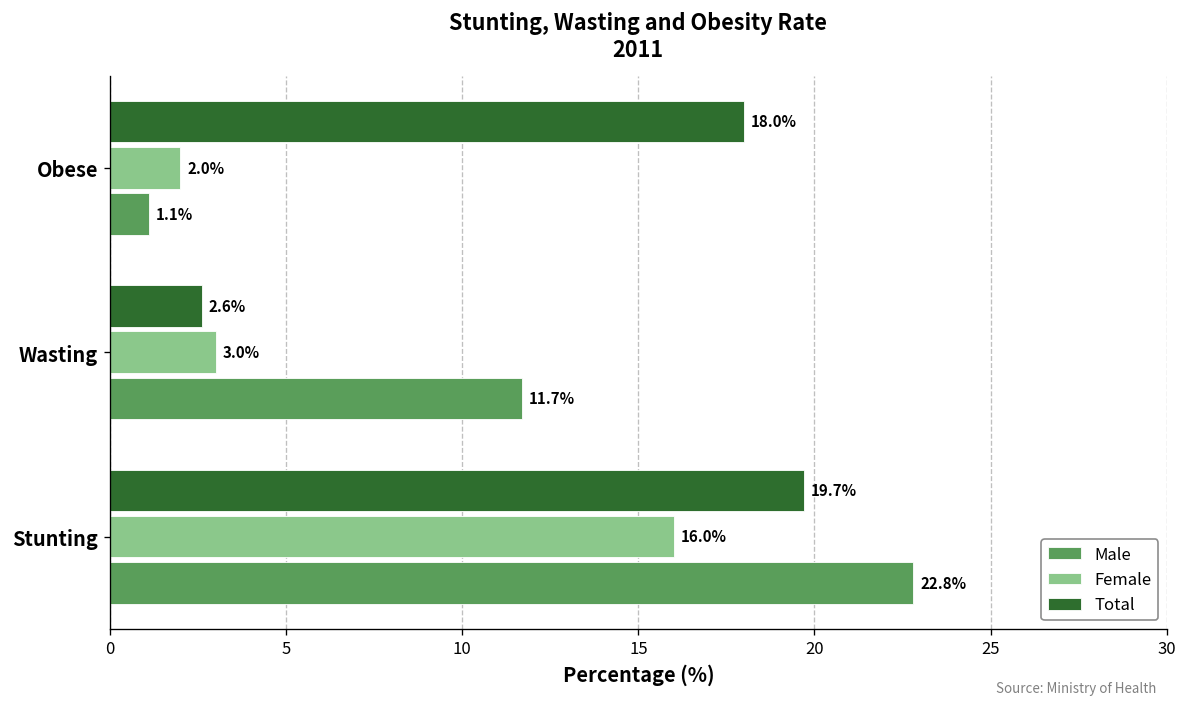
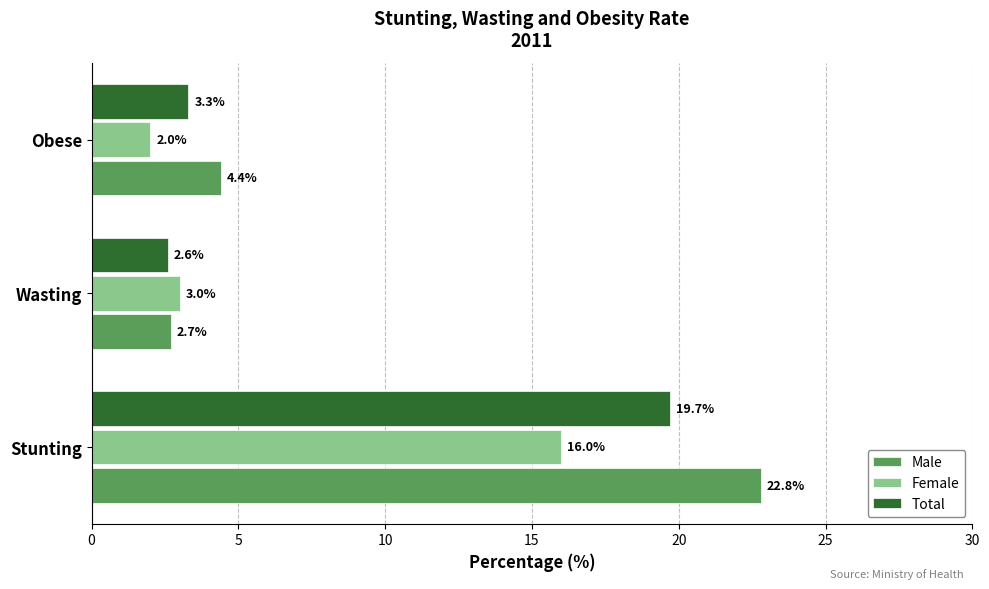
Total, Obese: 18.0% -> 3.3%
Male, Obese: 1.1% -> 4.4%
Male, Wasting: 11.7% -> 2.7%
